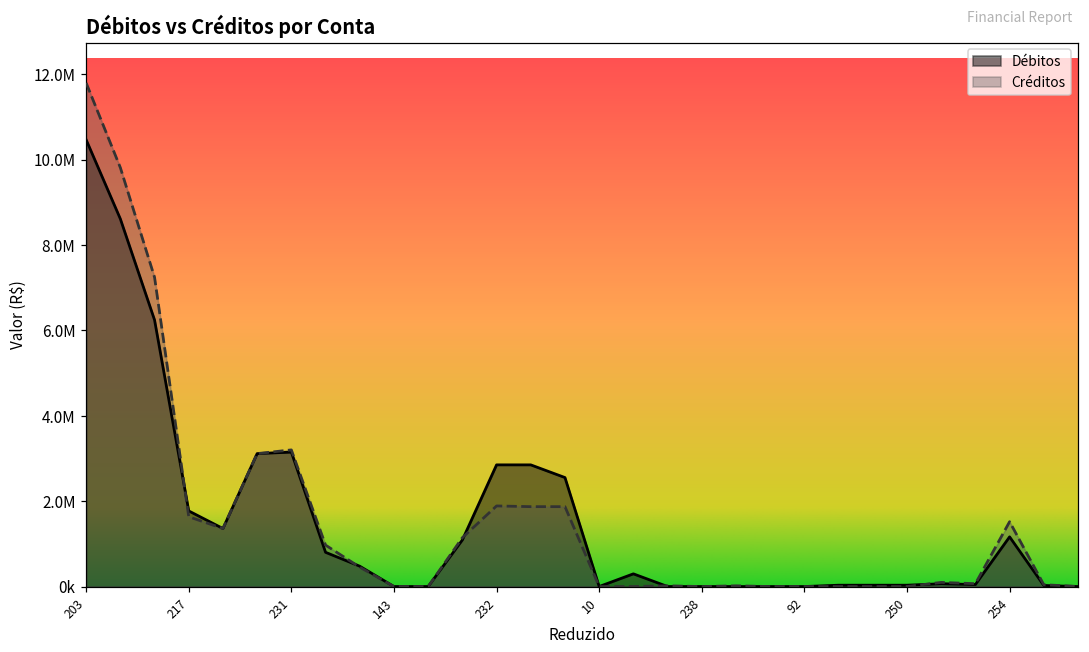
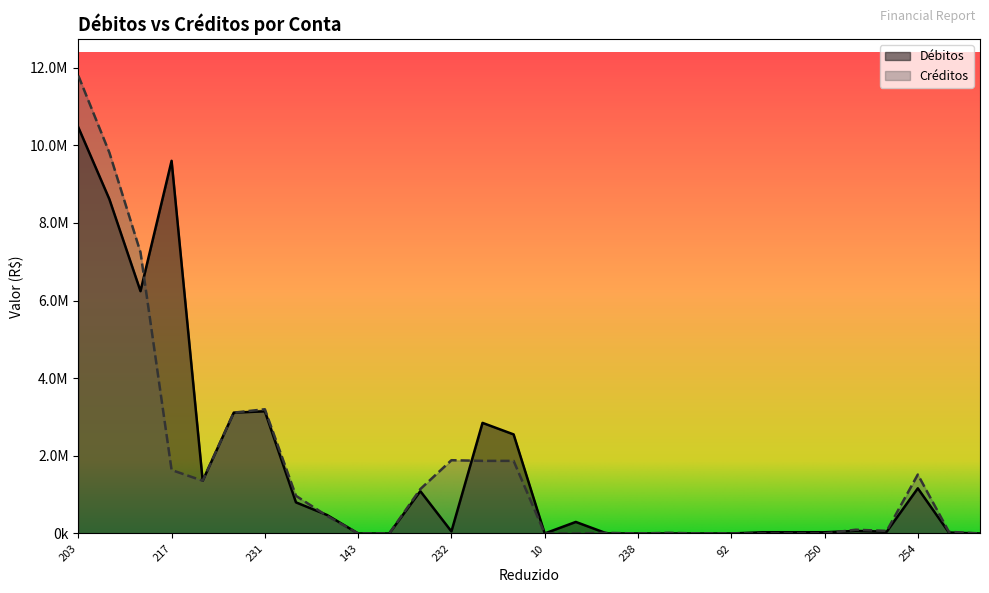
Débitos, 217: 1800000 -> 9600000
Débitos, 232: 2800000 -> 100000
